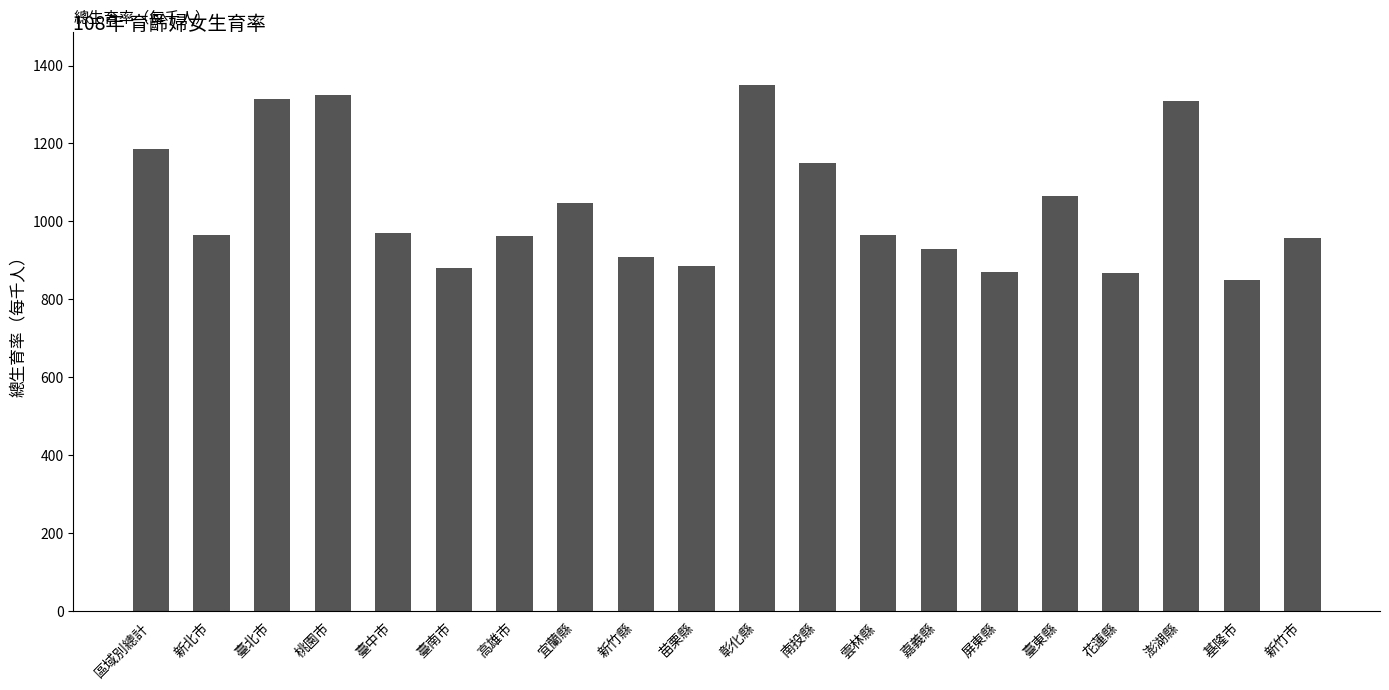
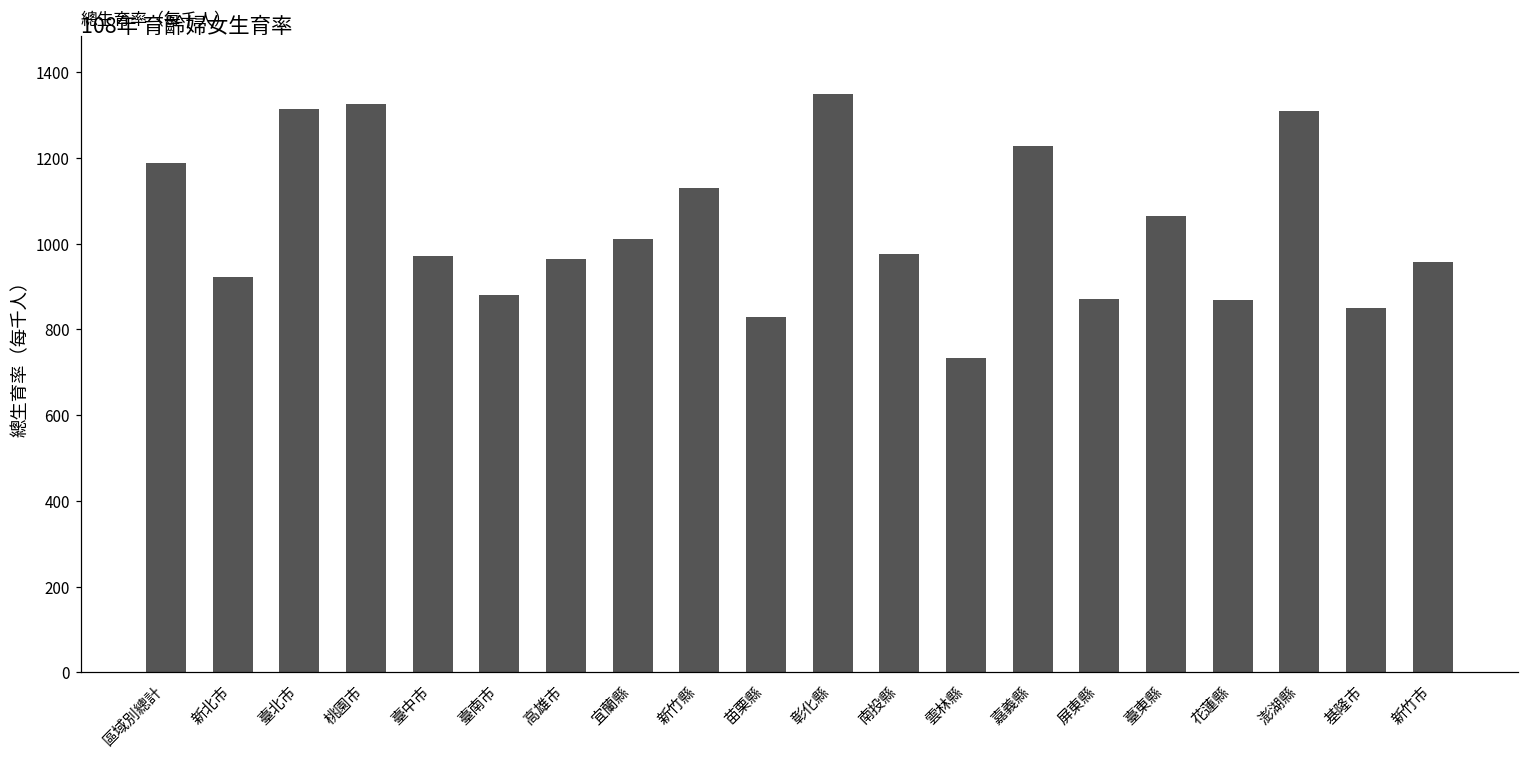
新北市: 970 -> 920
宜蘭縣: 1050 -> 1010
新竹縣: 910 -> 1130
苗栗縣: 890 -> 830
南投縣: 1150 -> 980
雲林縣: 970 -> 730
嘉義縣: 930 -> 1230
